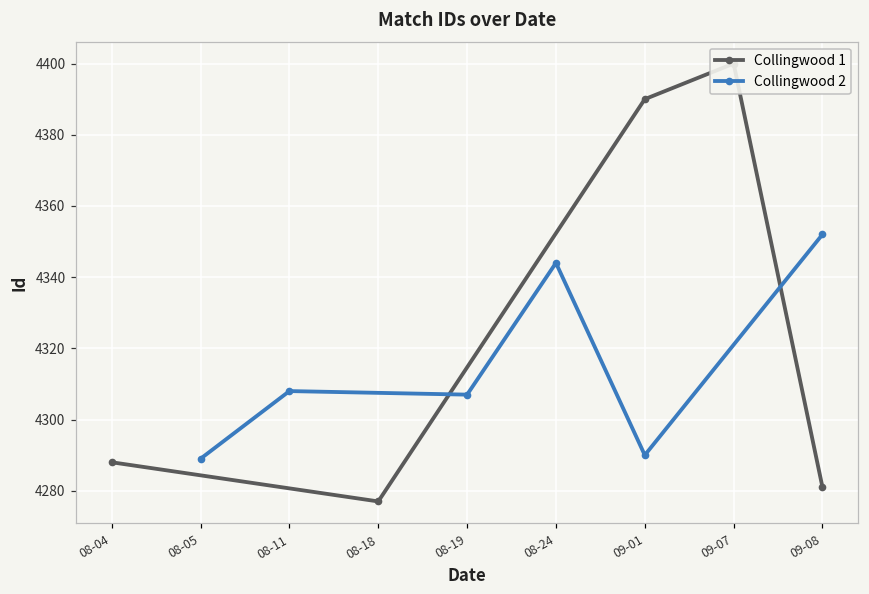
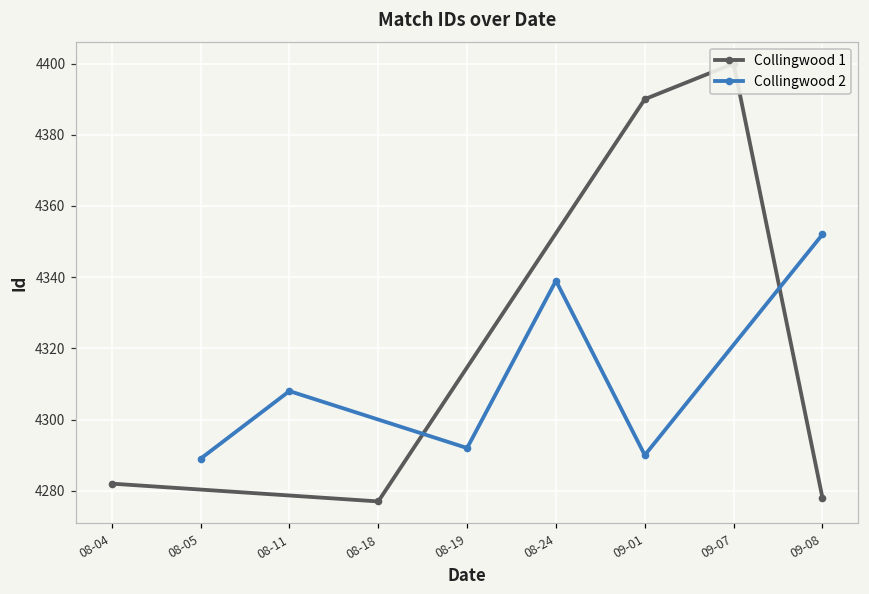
Collingwood 1, 08-04: 4288 -> 4282
Collingwood 2, 08-19: 4307 -> 4292
Collingwood 2, 08-24: 4344 -> 4339
Collingwood 1, 09-08: 4281 -> 4278
